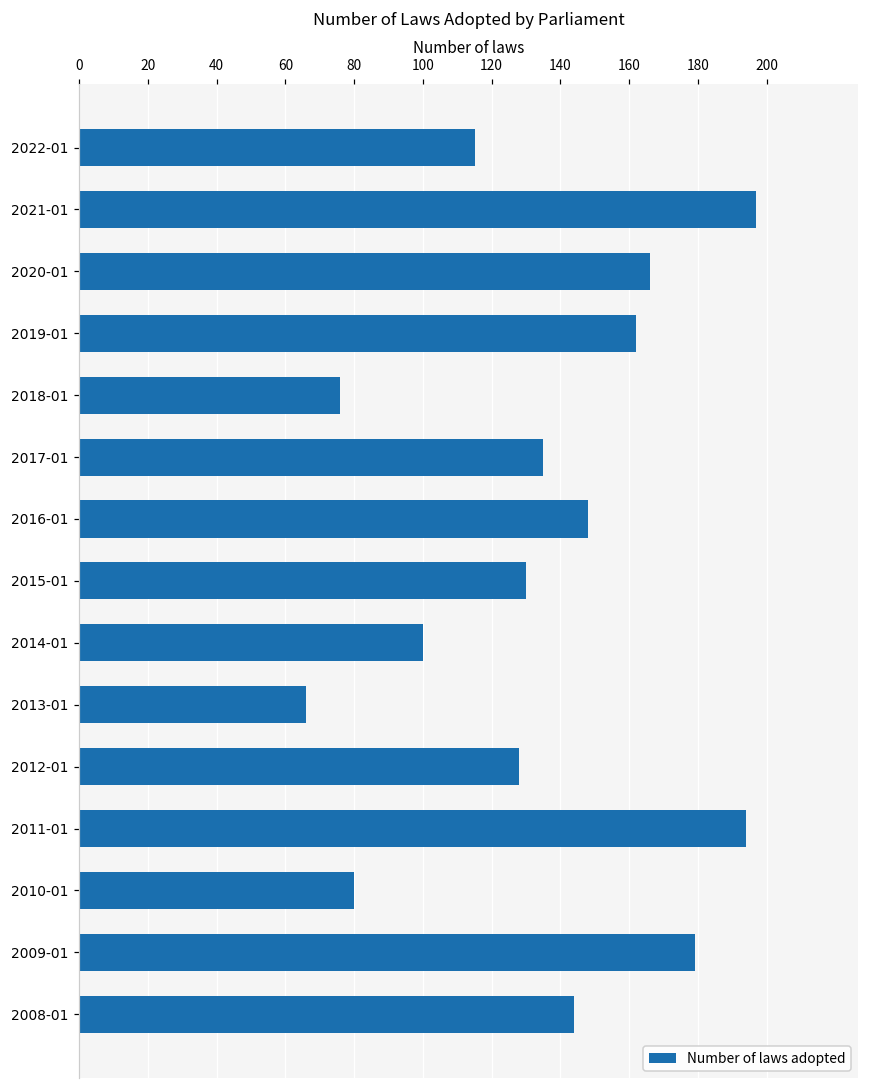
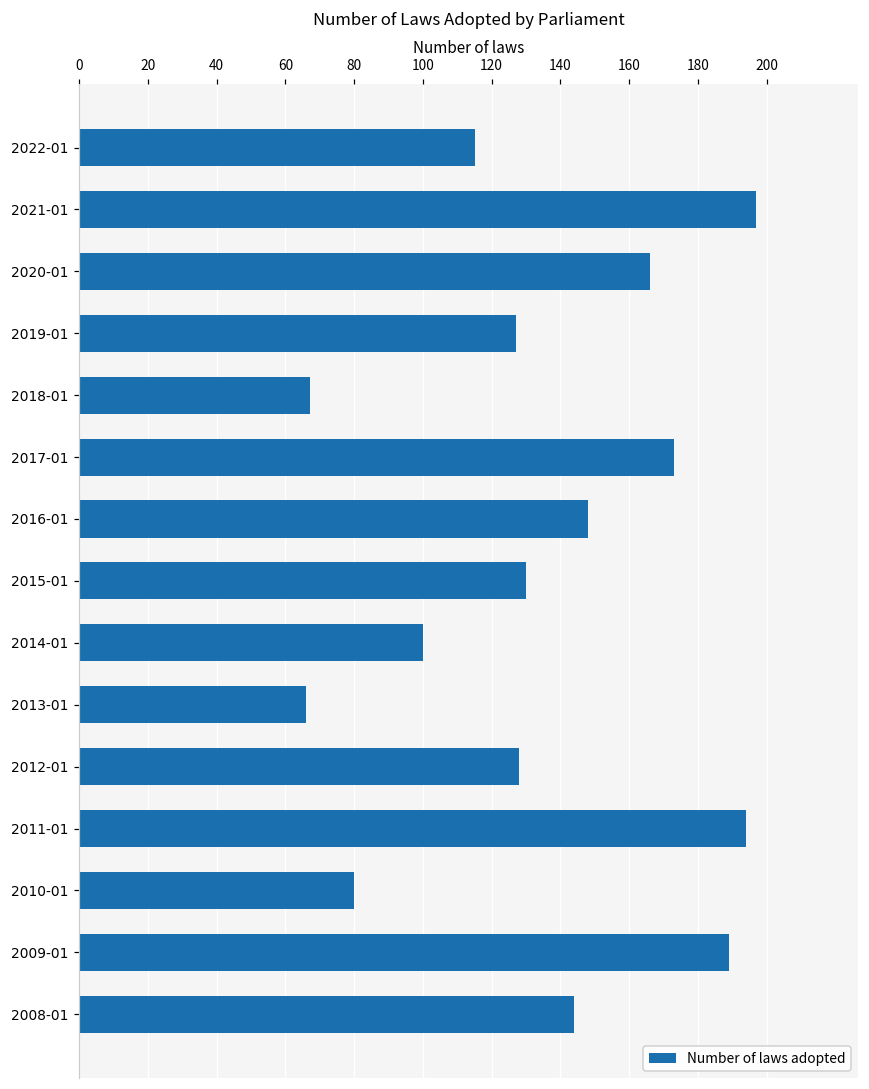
2019-01: 162 -> 127
2018-01: 76 -> 67
2017-01: 135 -> 173
2009-01: 179 -> 189
